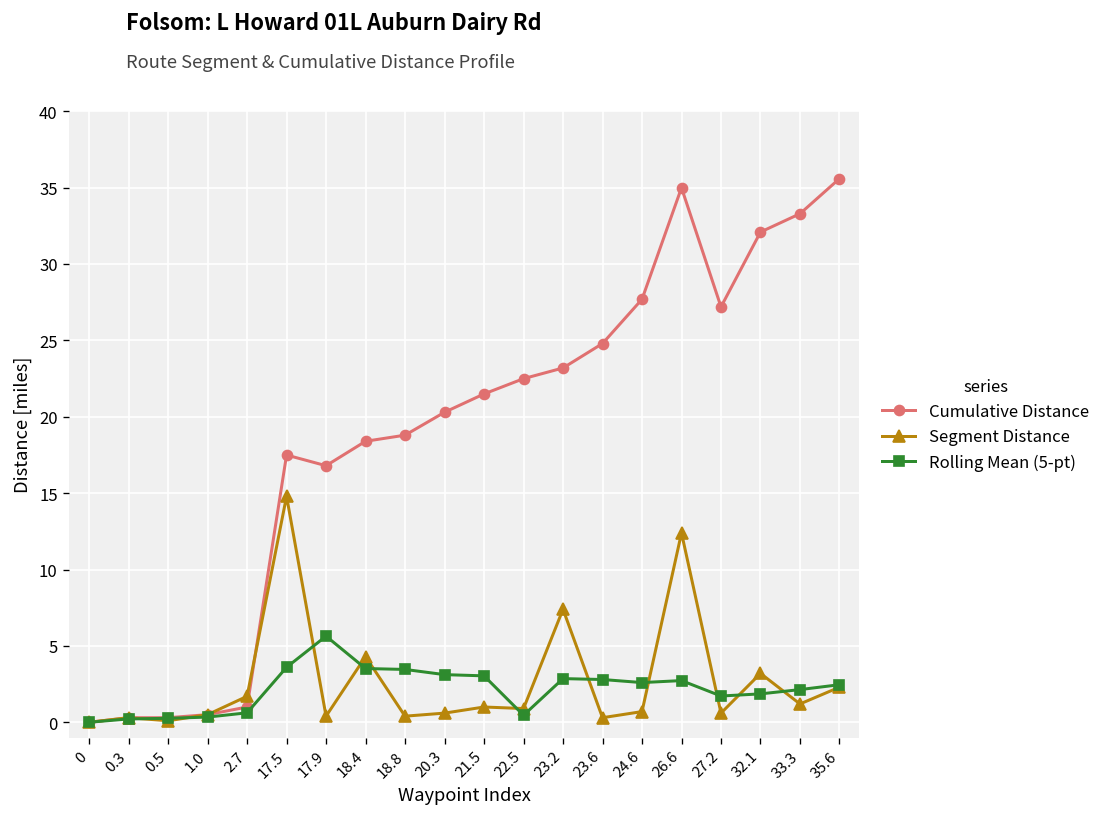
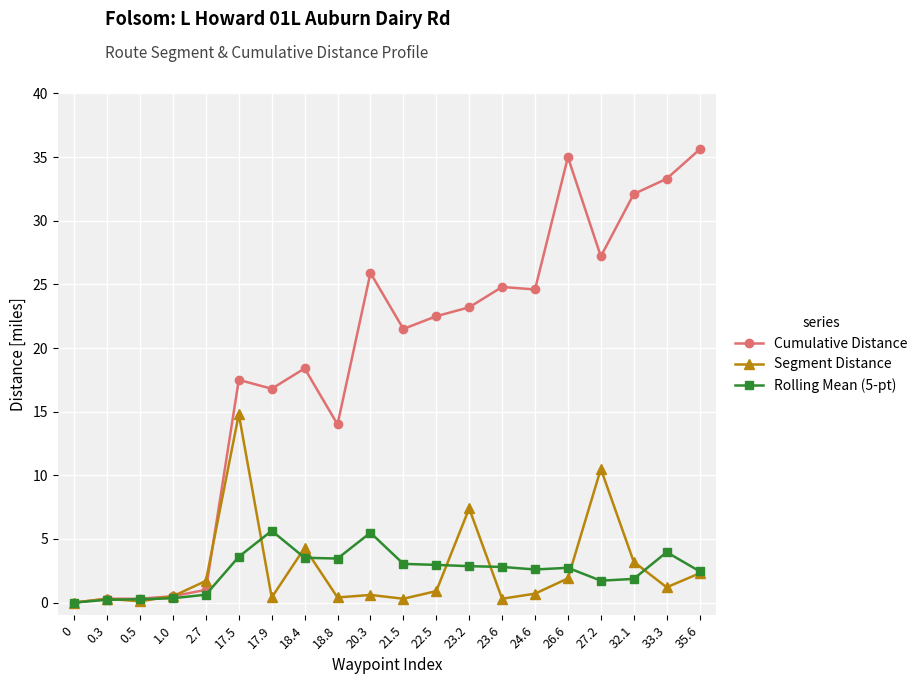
Cumulative Distance, 18.8: 18.8 -> 14.0
Cumulative Distance, 20.3: 20.3 -> 25.9
Rolling Mean (5-pt), 20.3: 3.1 -> 5.5
Segment Distance, 21.5: 1.0 -> 0.3
Rolling Mean (5-pt), 22.5: 0.5 -> 3.0
Cumulative Distance, 24.6: 27.7 -> 24.6
Segment Distance, 26.6: 12.4 -> 1.9
Segment Distance, 27.2: 0.6 -> 10.5
Rolling Mean (5-pt), 33.3: 2.1 -> 4.0
